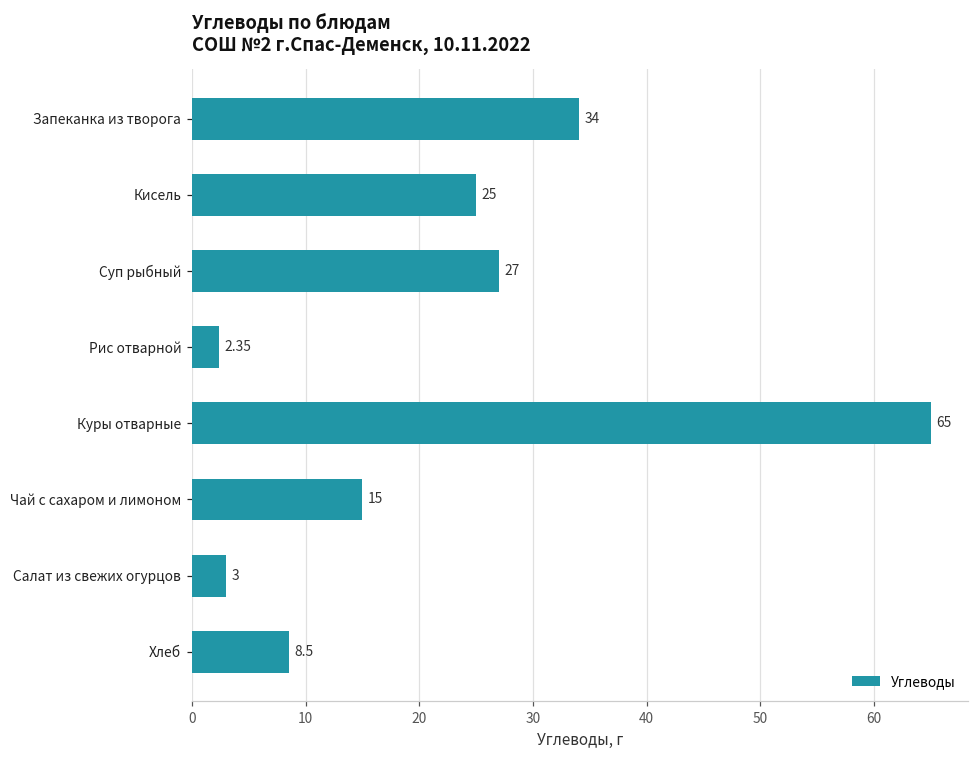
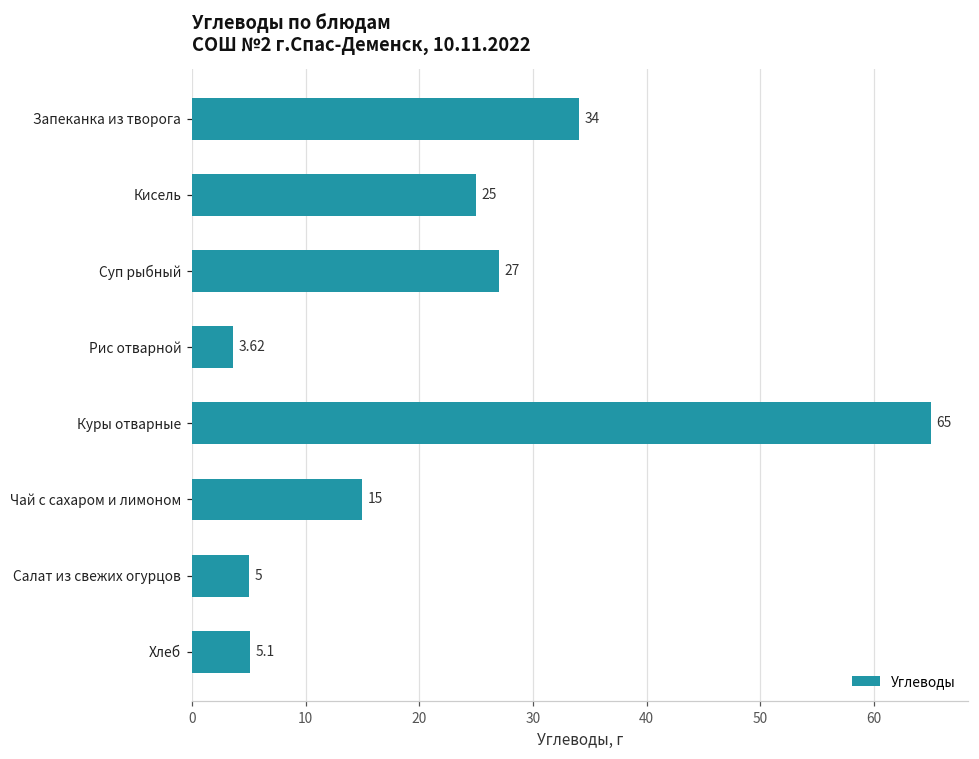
Рис отварной: 2.35 -> 3.62
Салат из свежих огурцов: 3 -> 5
Хлеб: 8.5 -> 5.1
